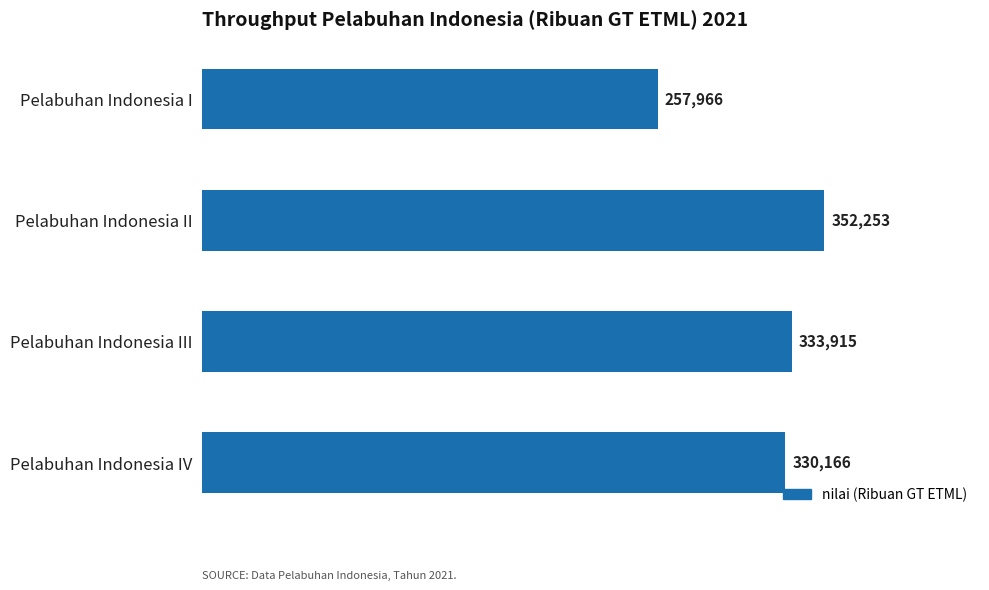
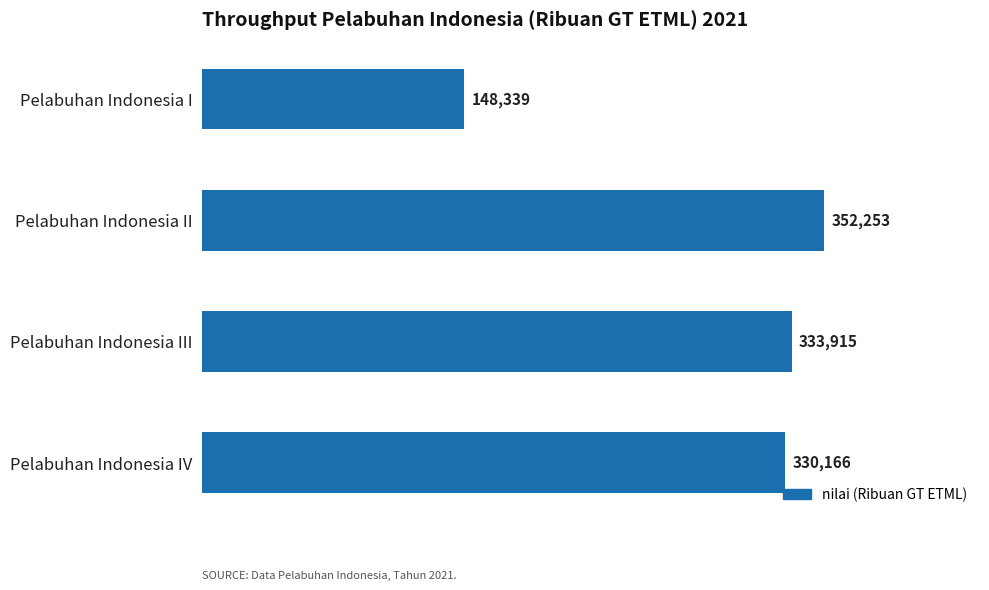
Pelabuhan Indonesia I: 257,966 -> 148,339
